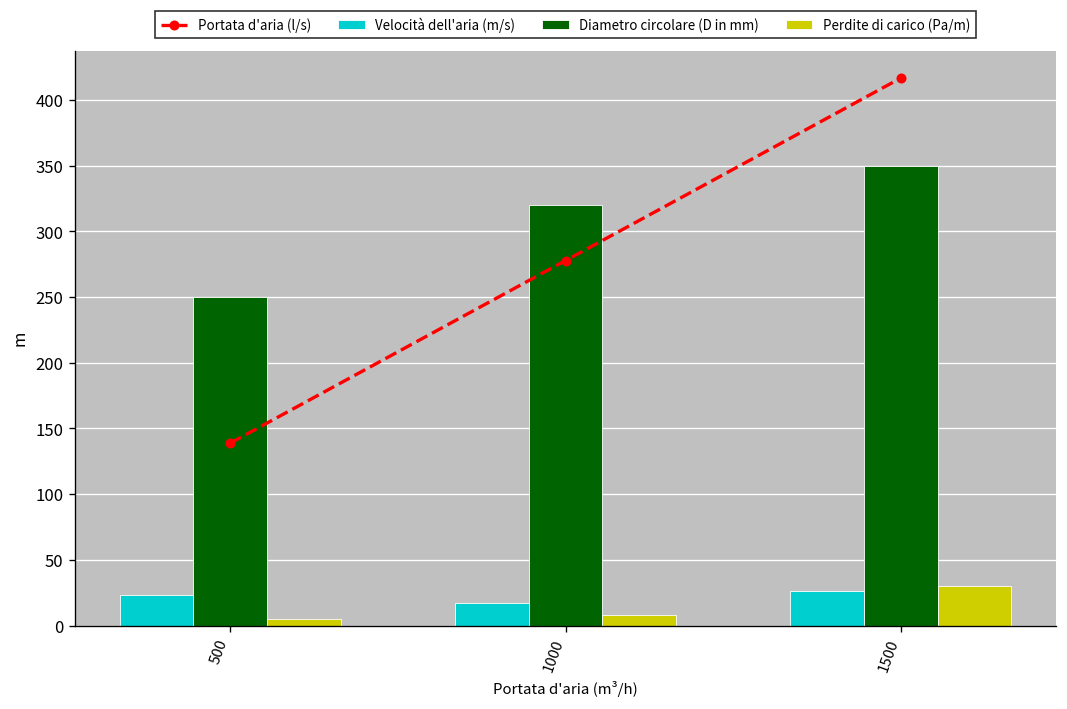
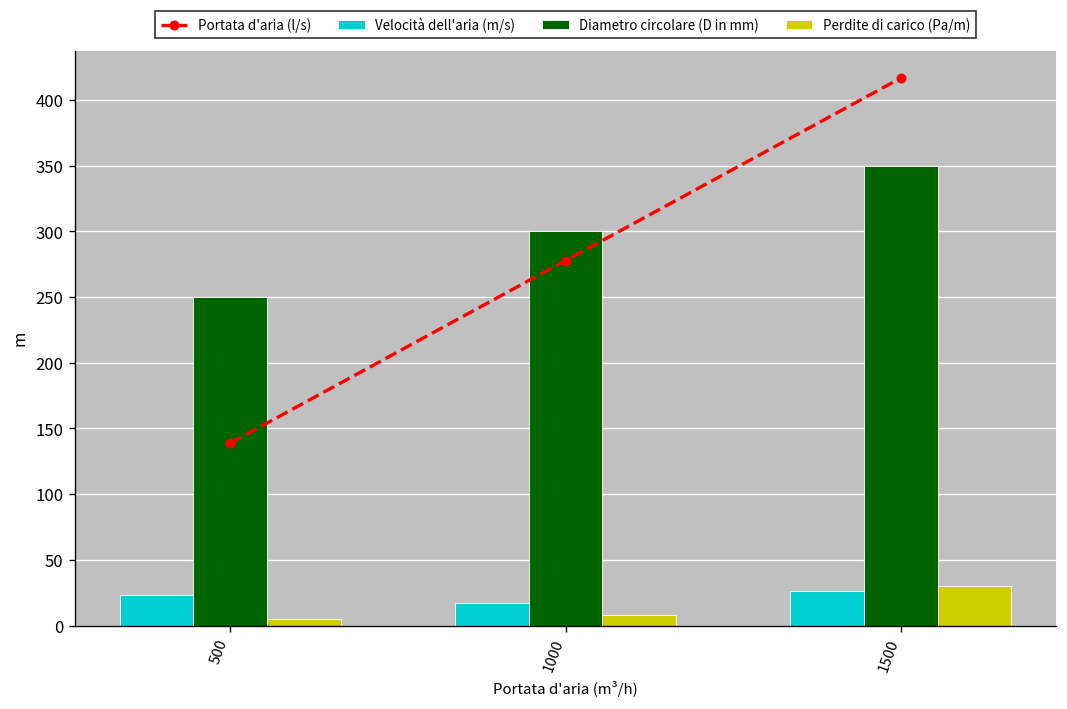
Diametro circolare (D in mm), 1000: 320 -> 300
